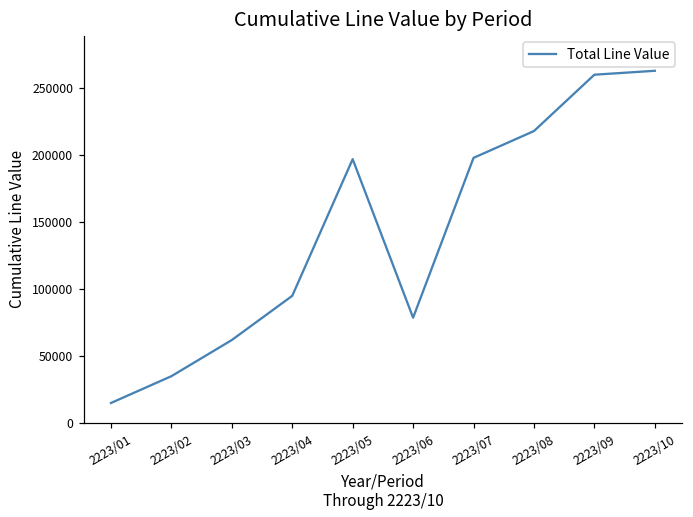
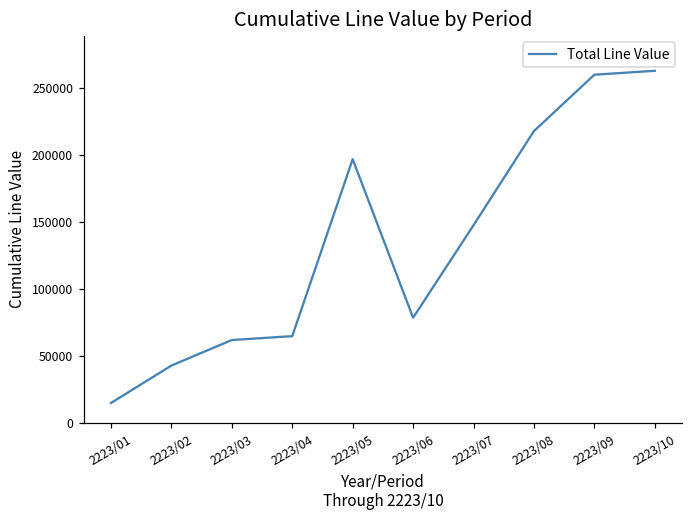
2223/02: 35000 -> 43000
2223/04: 95000 -> 65000
2223/07: 198000 -> 148000
